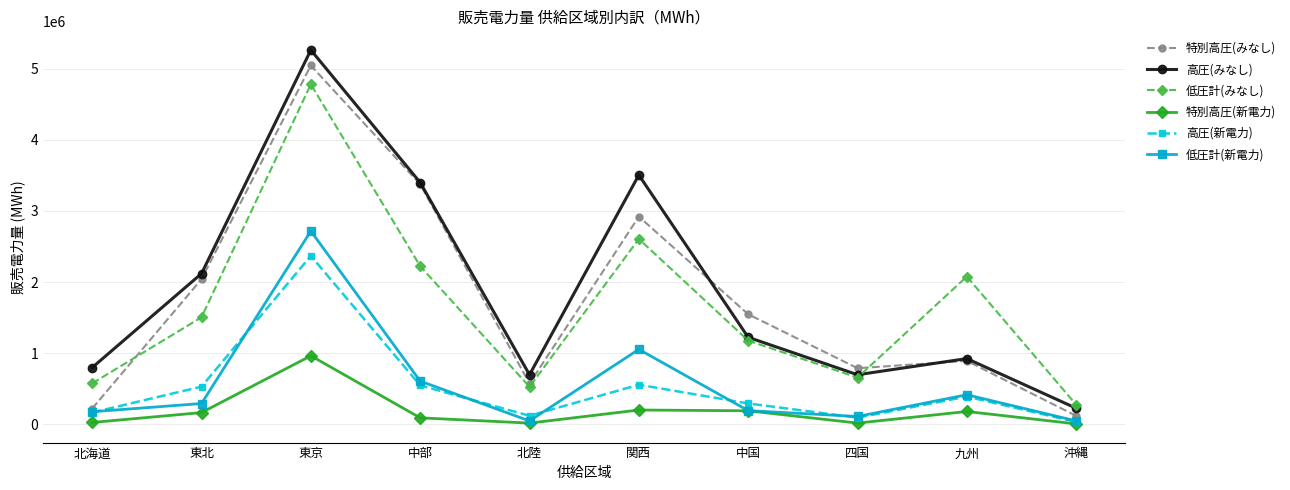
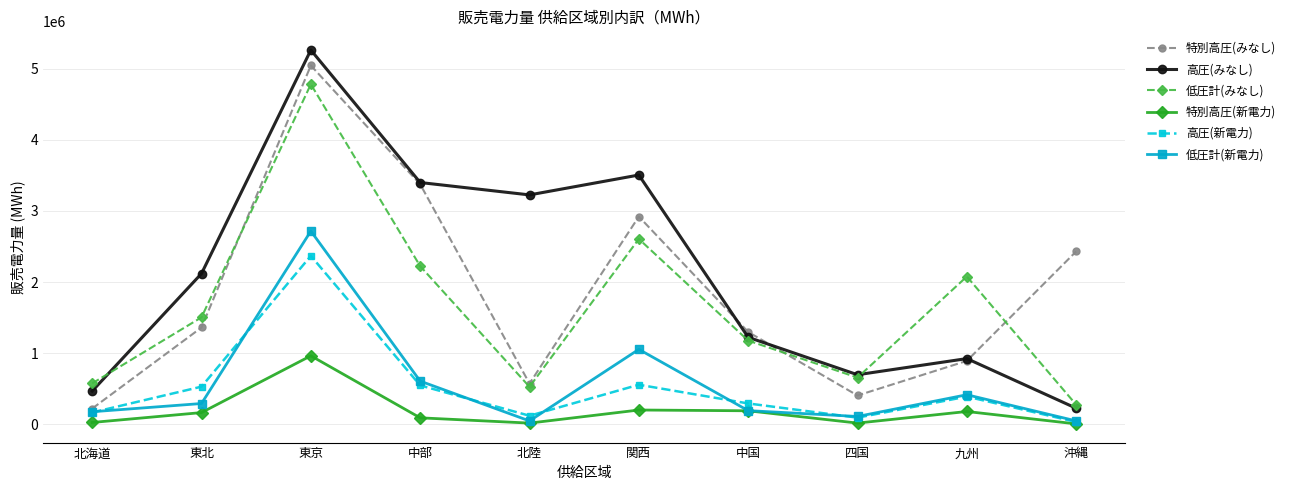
高圧(みなし), 北海道: 800000 -> 500000
特別高圧(みなし), 東北: 2000000 -> 1400000
高圧(みなし), 北陸: 700000 -> 3200000
特別高圧(みなし), 中国: 1500000 -> 1300000
特別高圧(みなし), 四国: 800000 -> 400000
特別高圧(みなし), 沖縄: 100000 -> 2400000
